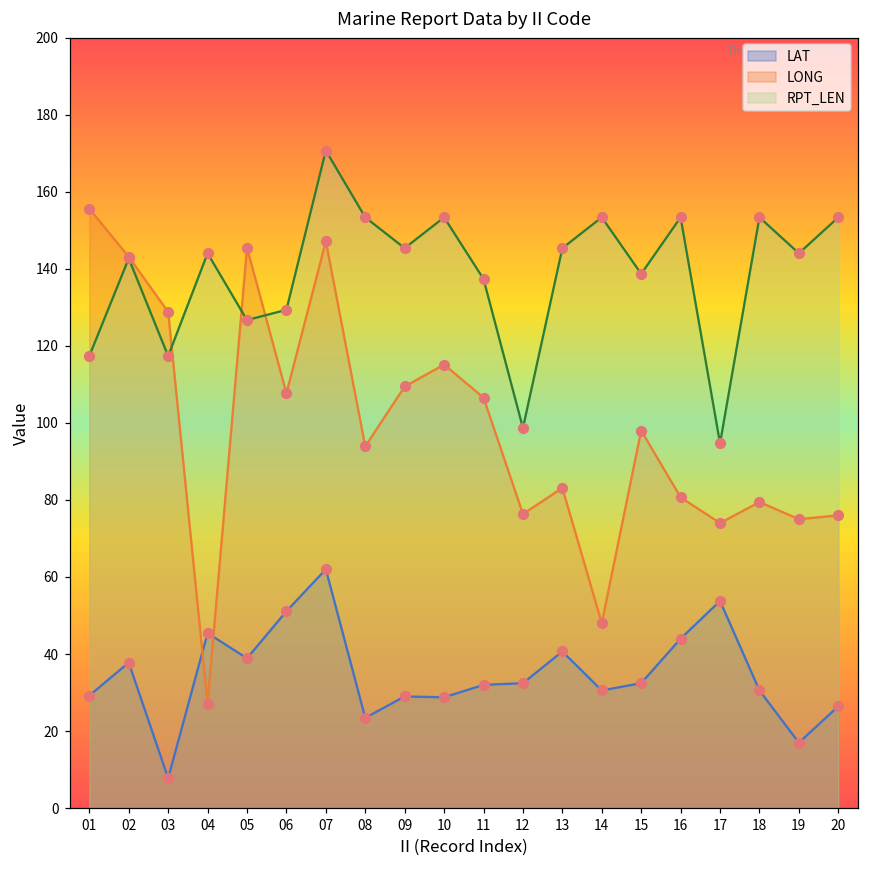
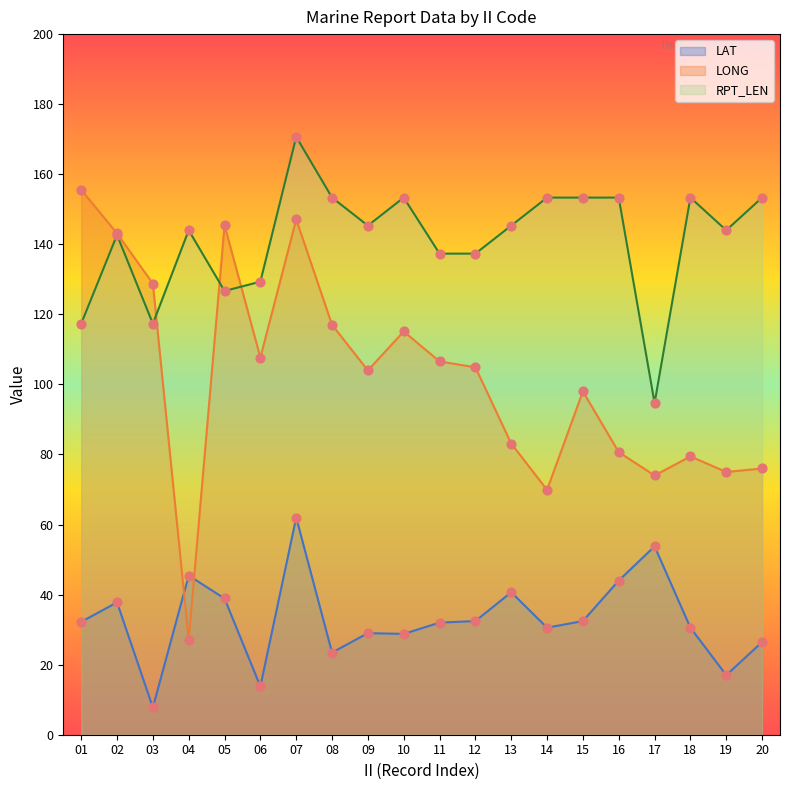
LAT, 01: 29 -> 32
LAT, 06: 51 -> 14
LONG, 08: 94 -> 117
LONG, 09: 109 -> 104
LONG, 12: 76 -> 105
RPT_LEN, 12: 99 -> 137
LONG, 14: 48 -> 70
RPT_LEN, 15: 139 -> 153
